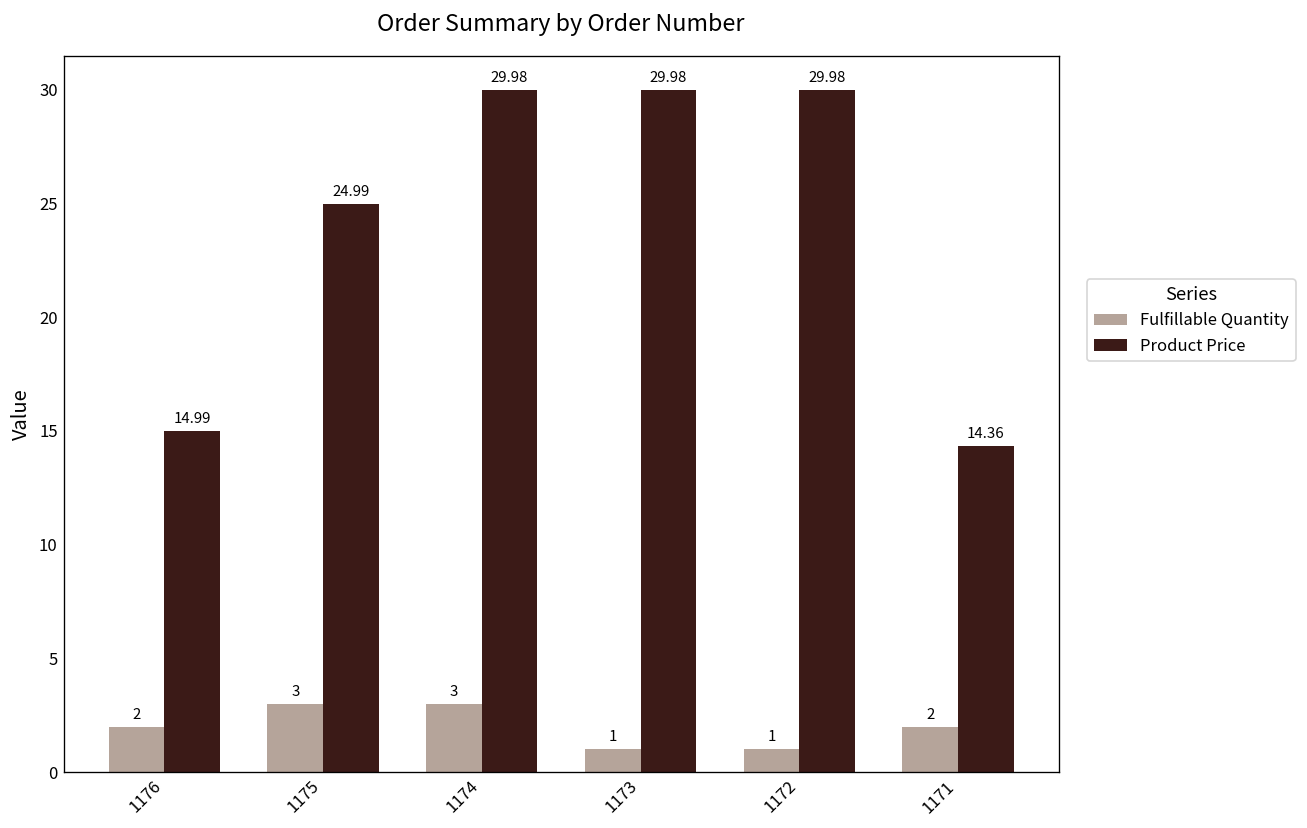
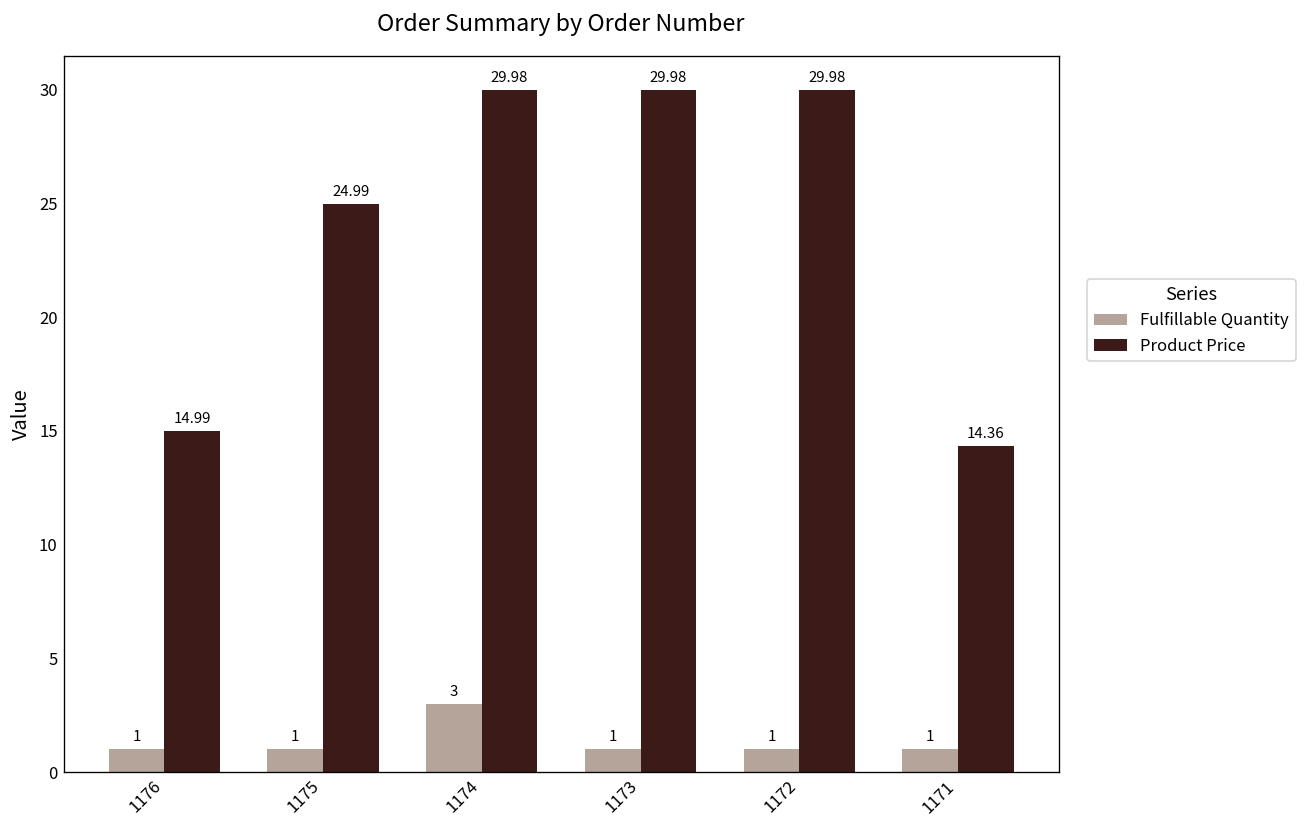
Fulfillable Quantity, 1176: 2 -> 1
Fulfillable Quantity, 1175: 3 -> 1
Fulfillable Quantity, 1171: 2 -> 1
